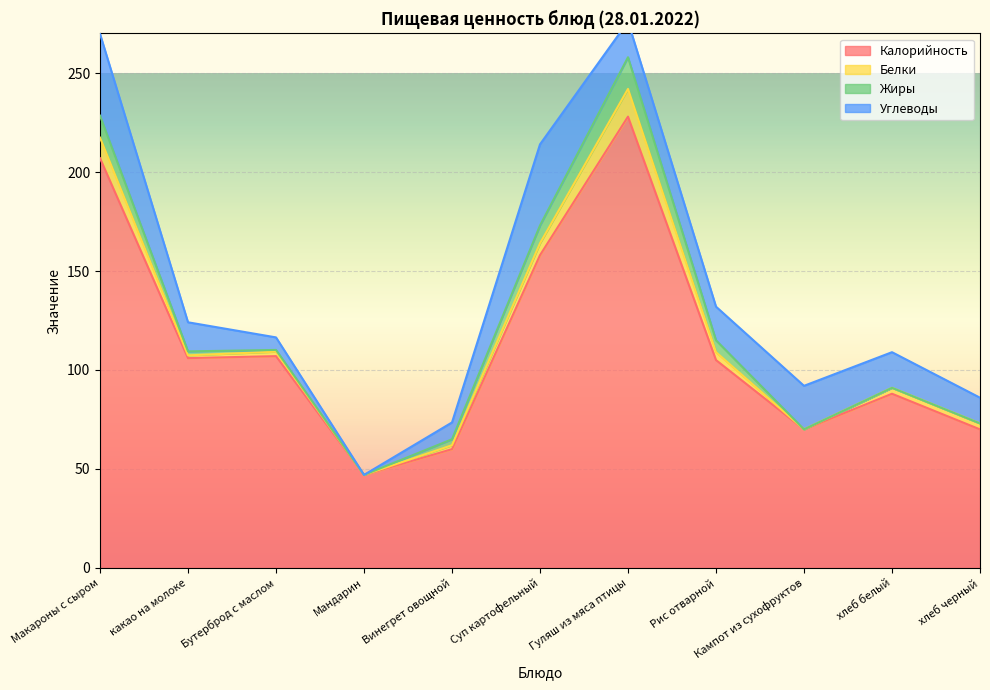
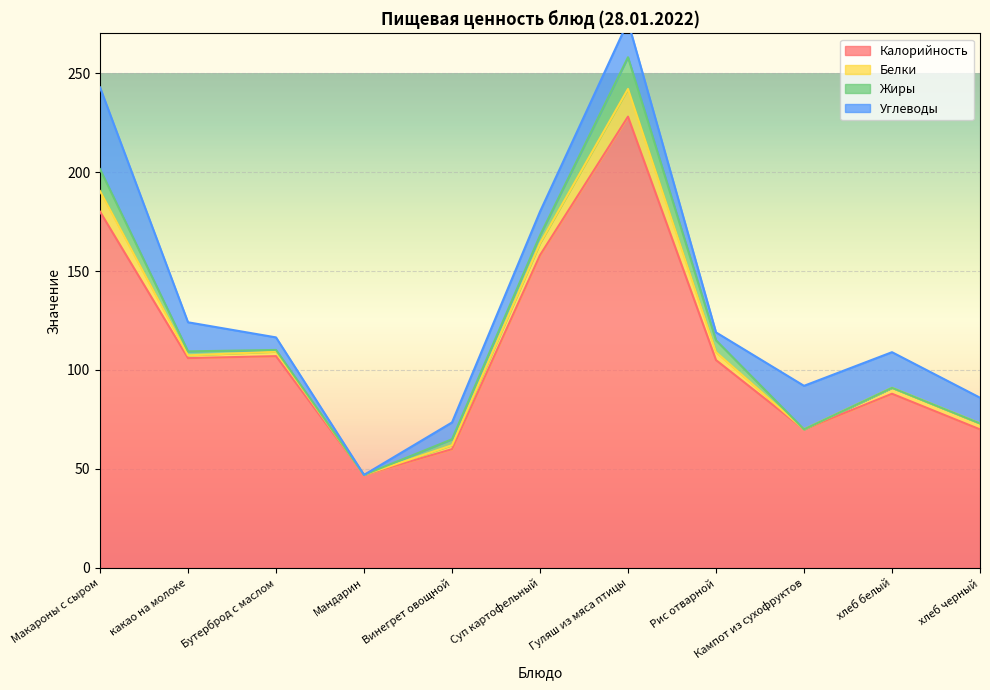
Калорийность, Макароны с сыром: 207 -> 180
Жиры, Суп картофельный: 9 -> 4
Углеводы, Суп картофельный: 41 -> 12
Углеводы, Рис отварной: 17 -> 4
